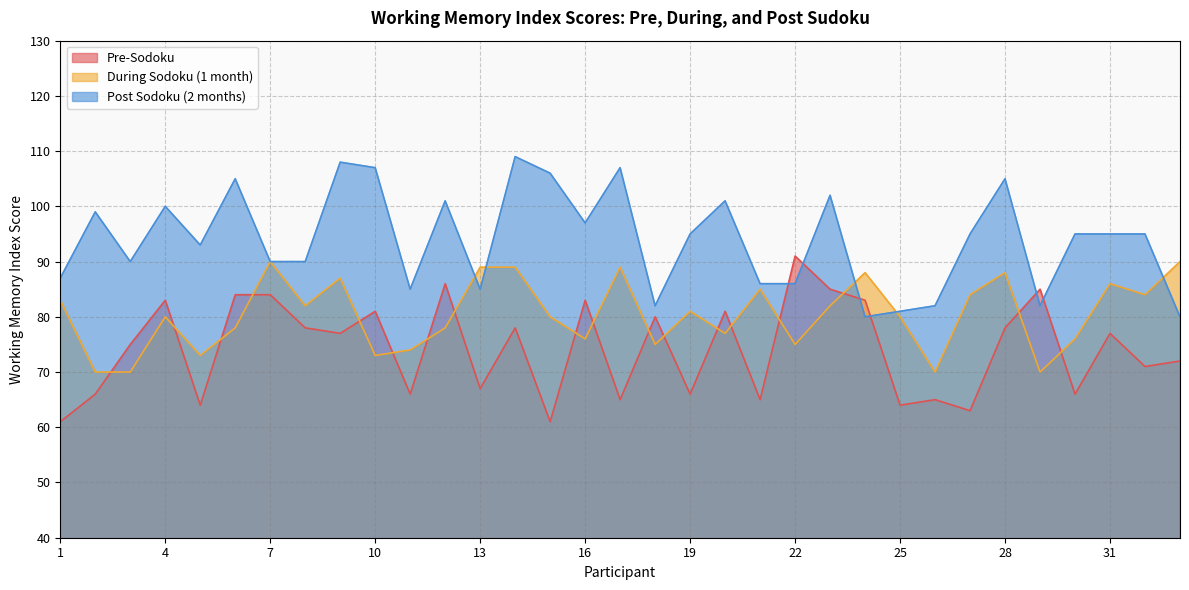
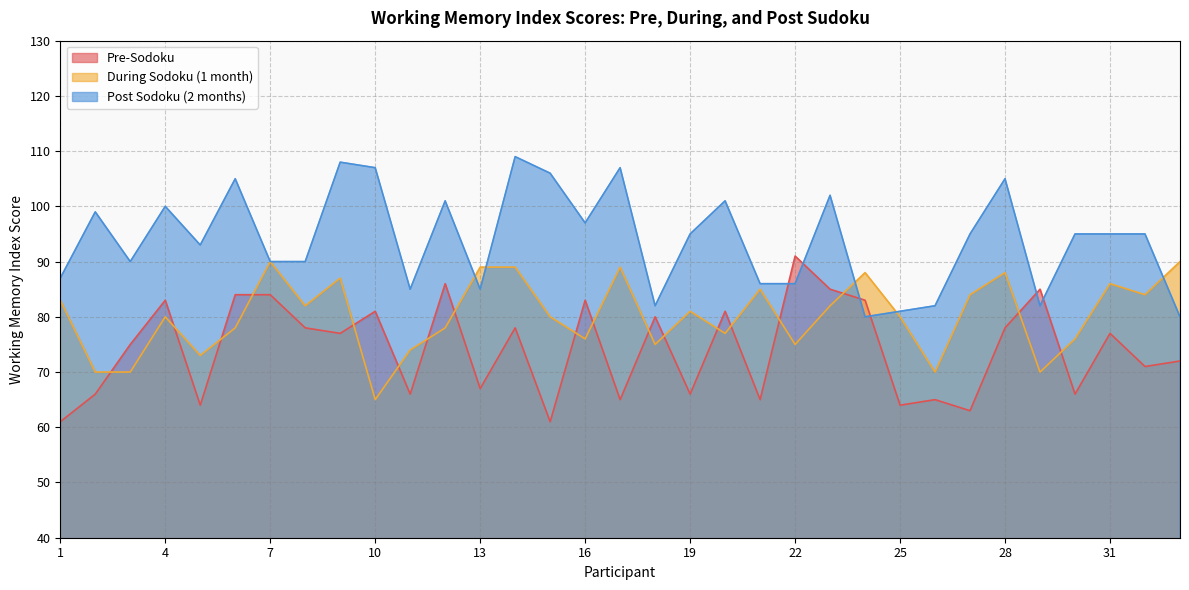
During Sodoku (1 month), 10: 73 -> 65
